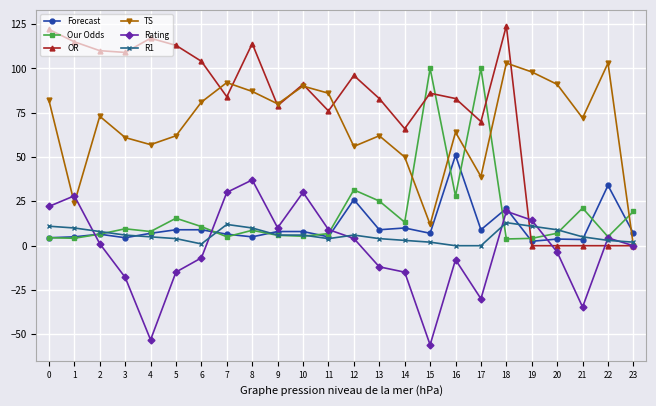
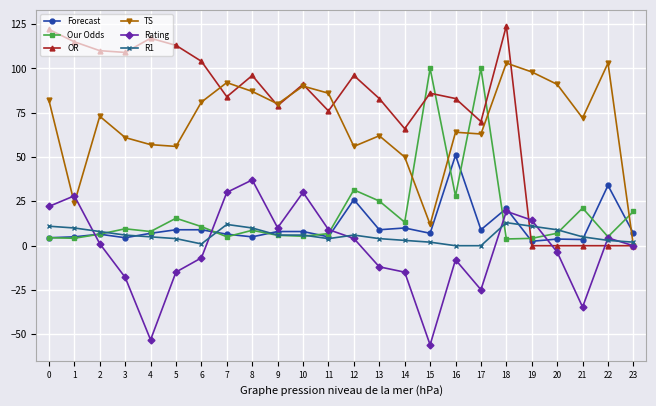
TS, 5: 62 -> 56
OR, 8: 114 -> 96
TS, 17: 39 -> 63
Rating, 17: -30 -> -25
